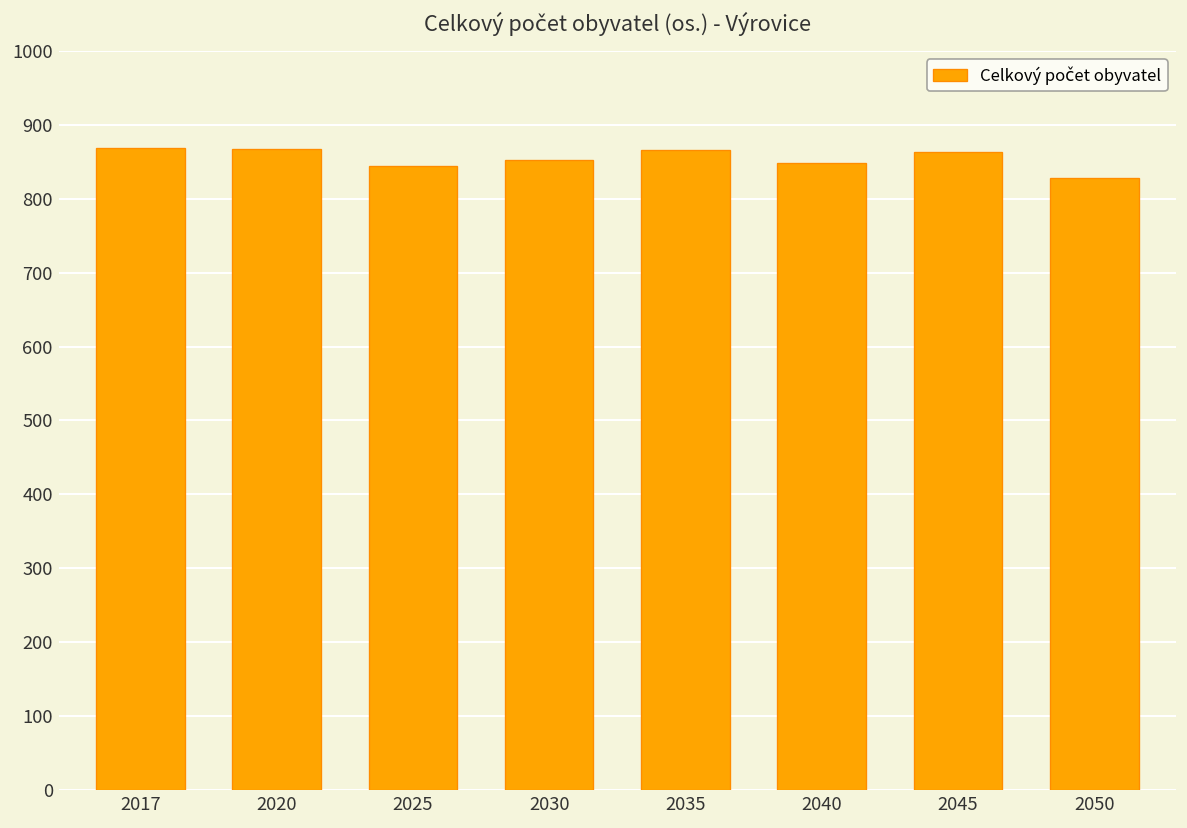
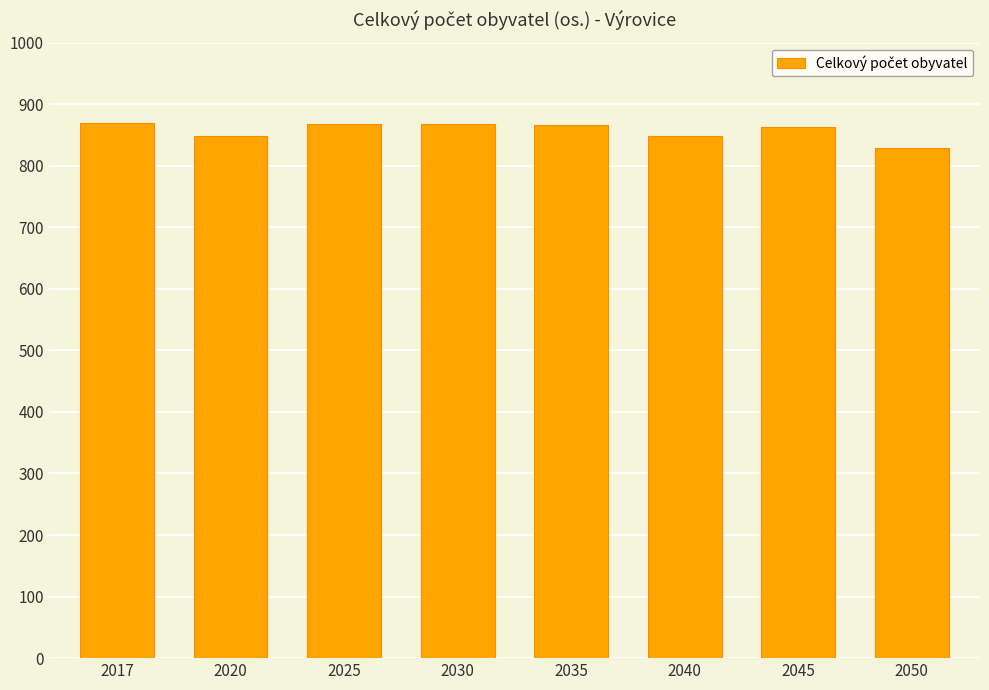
2020: 870 -> 850
2025: 840 -> 870
2030: 850 -> 870
